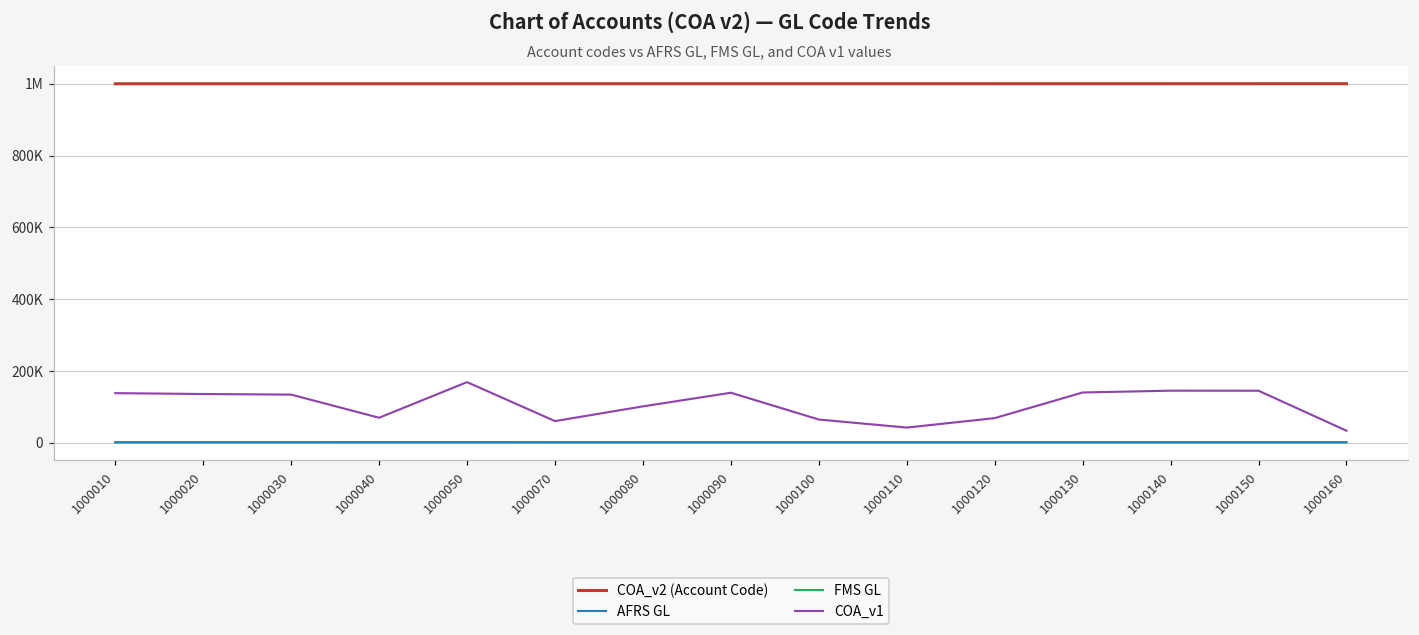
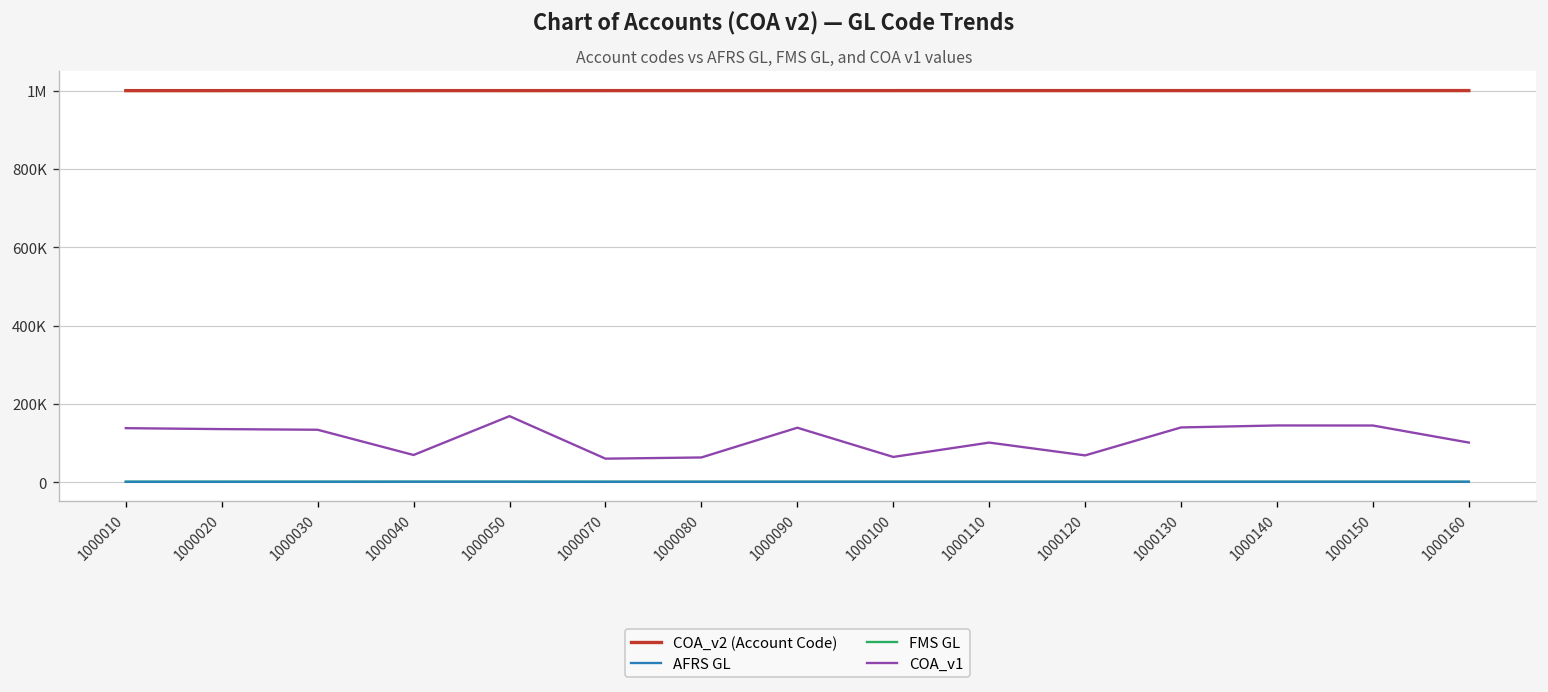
COA_v1, 1000080: 100000 -> 60000
COA_v1, 1000110: 40000 -> 100000
COA_v1, 1000160: 30000 -> 100000
